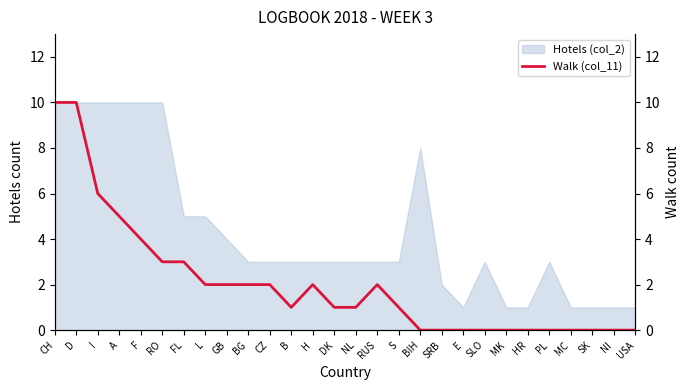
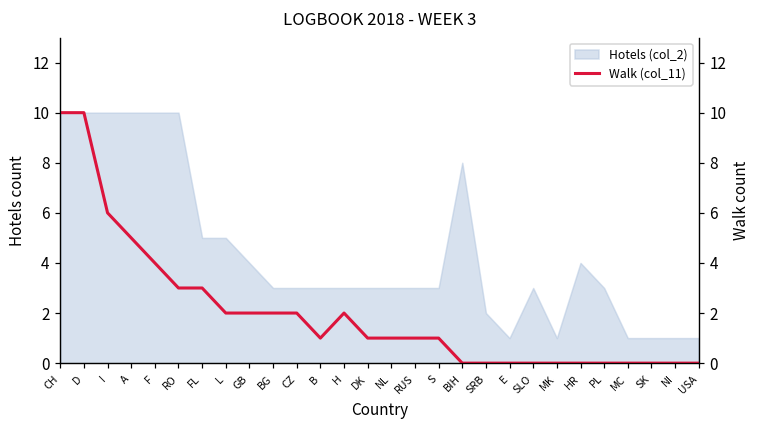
Hotels (col_2), HR: 1 -> 4
Walk (col_11), RUS: 2 -> 1
